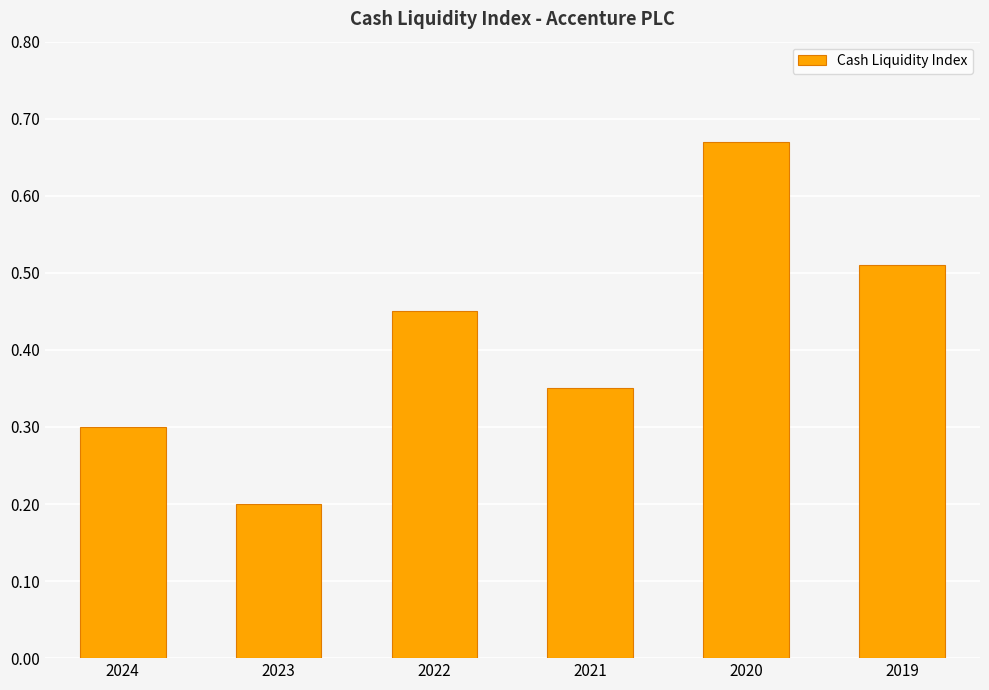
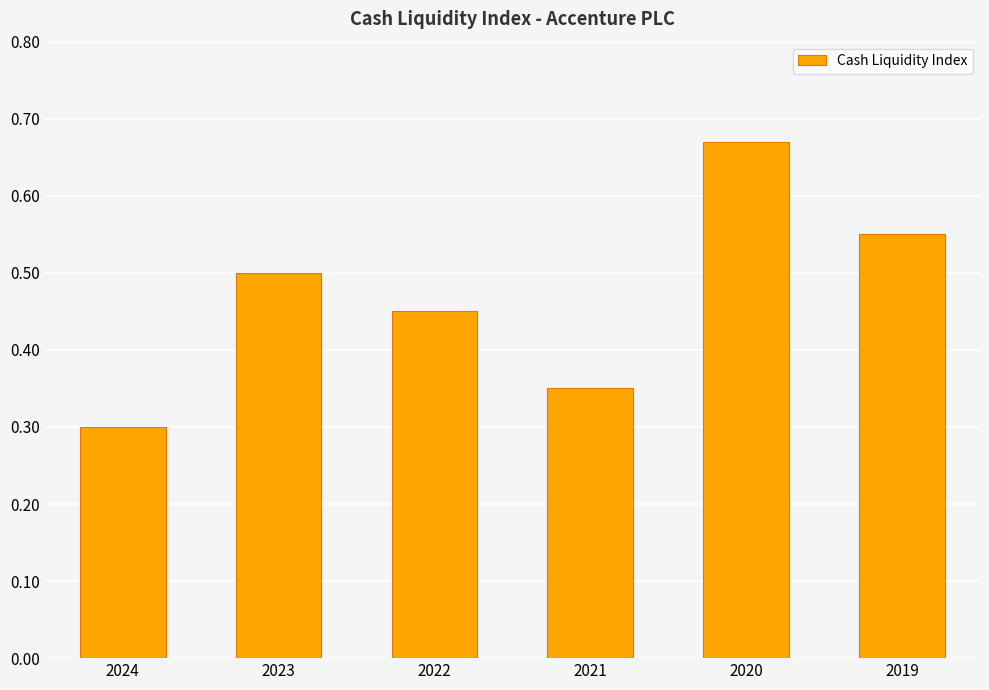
2023: 0.2 -> 0.5
2019: 0.51 -> 0.55
